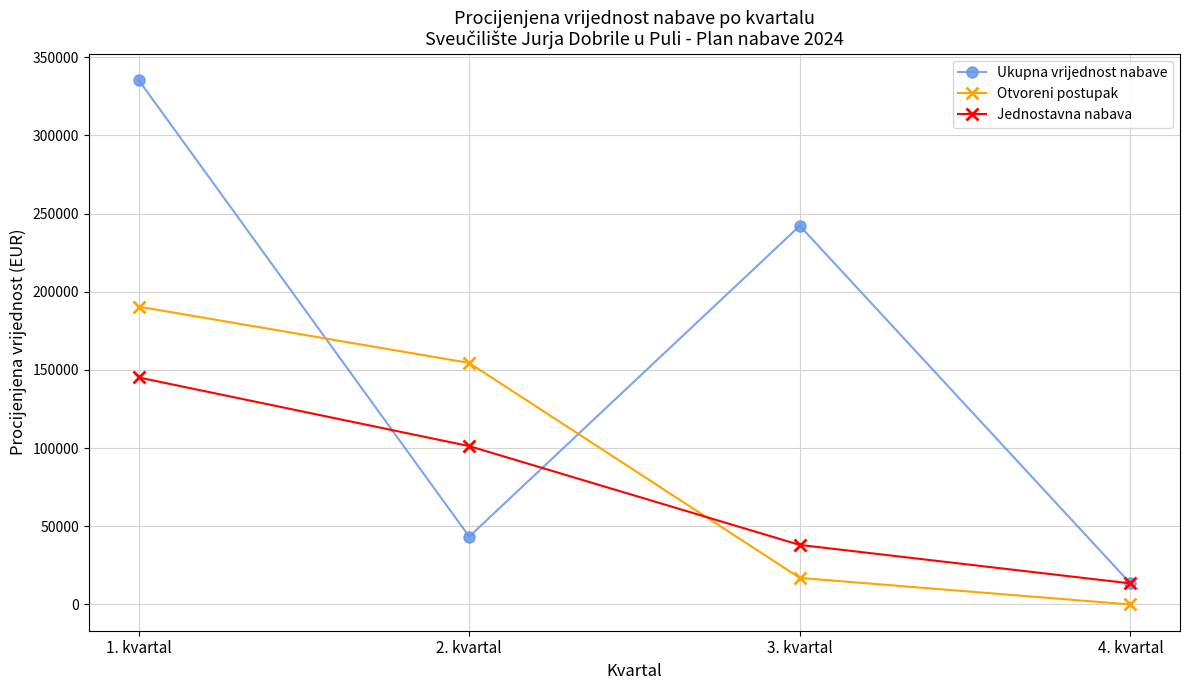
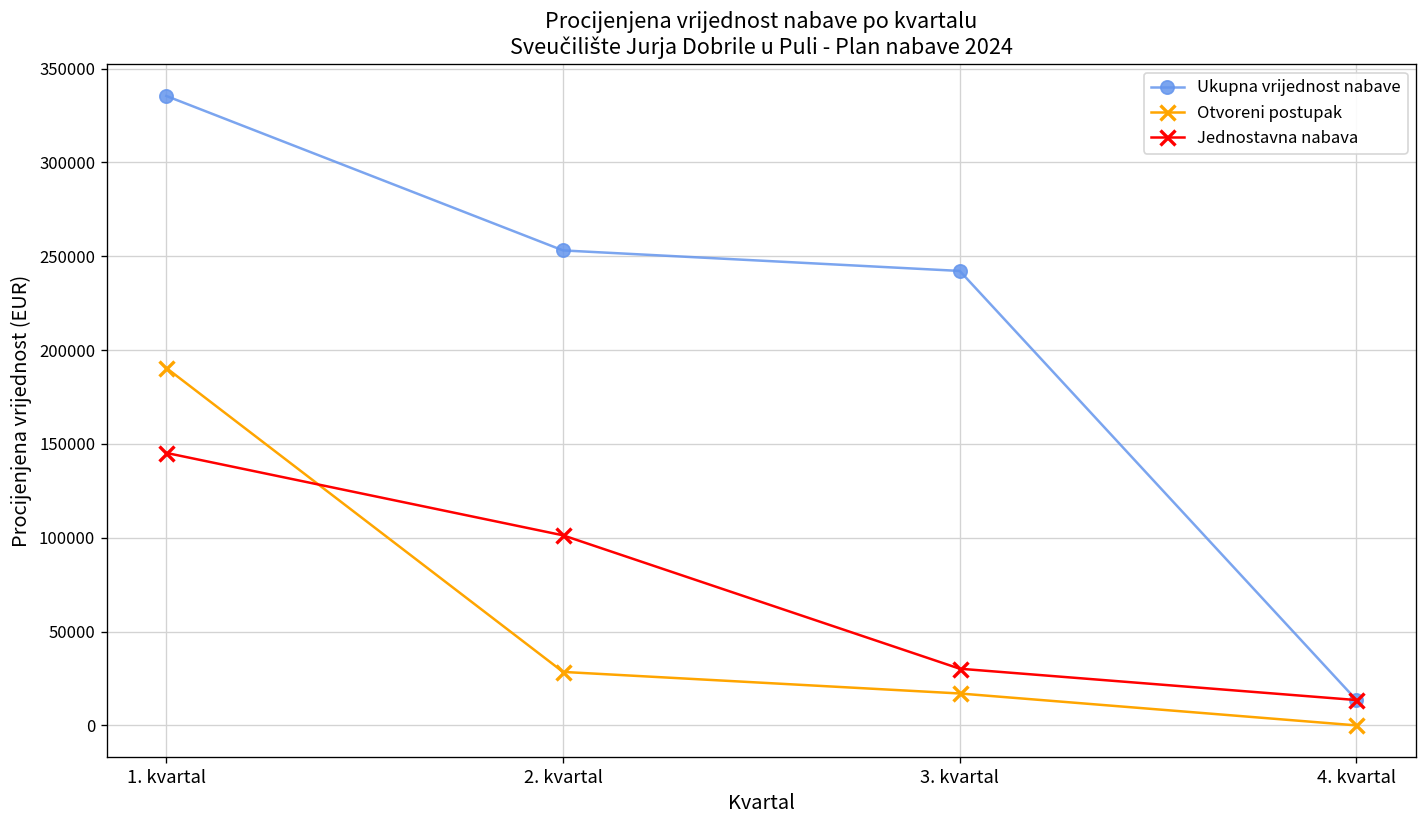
Ukupna vrijednost nabave, 2. kvartal: 43000 -> 253000
Otvoreni postupak, 2. kvartal: 154000 -> 29000
Jednostavna nabava, 3. kvartal: 38000 -> 30000
